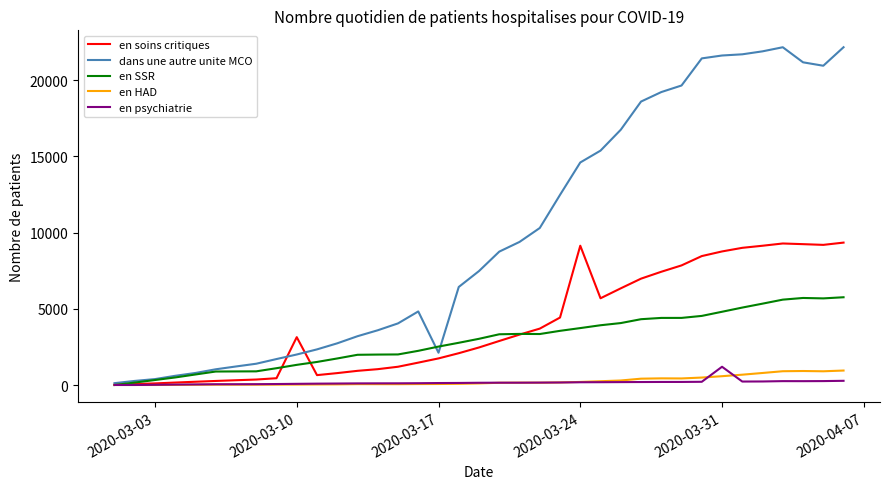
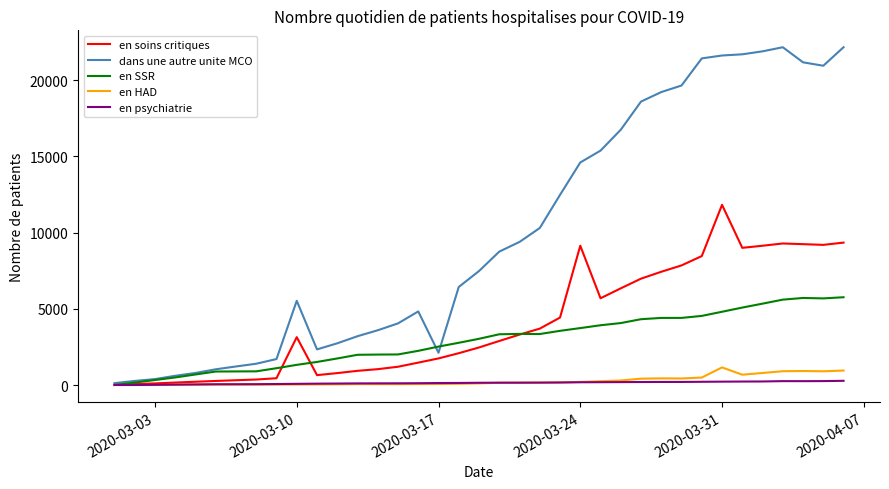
dans une autre unite MCO, 2020-03-10: 2000 -> 5500
en soins critiques, 2020-03-31: 8800 -> 11800
en HAD, 2020-03-31: 600 -> 1200
en psychiatrie, 2020-03-31: 1200 -> 200
